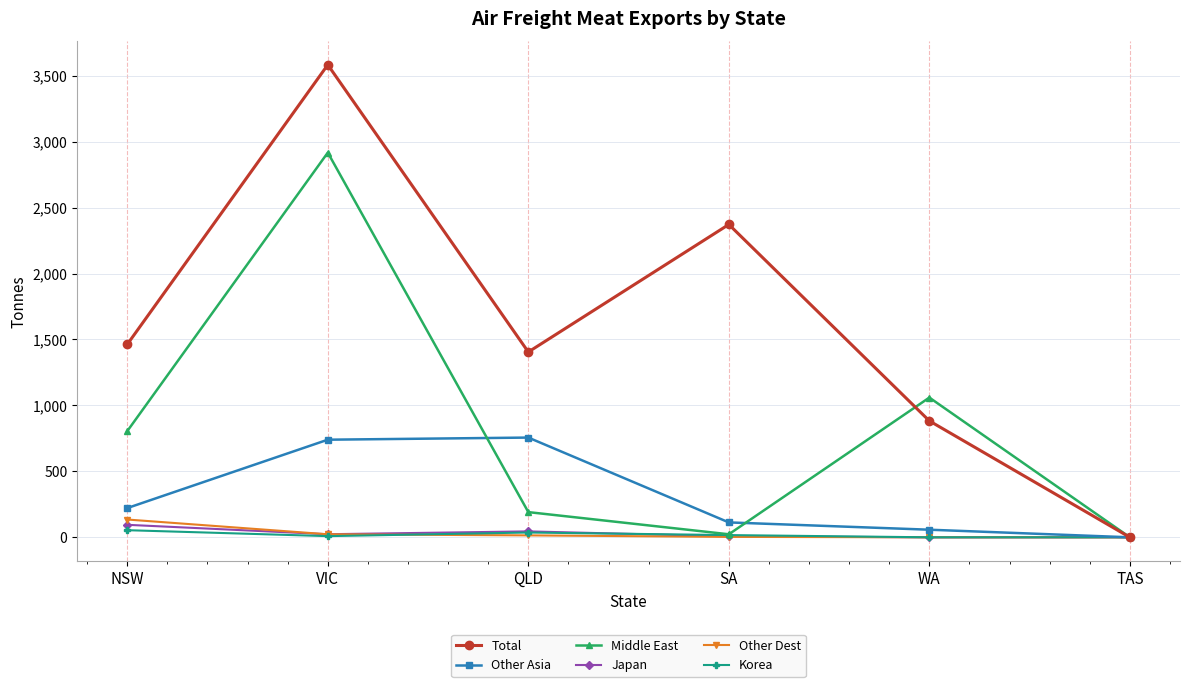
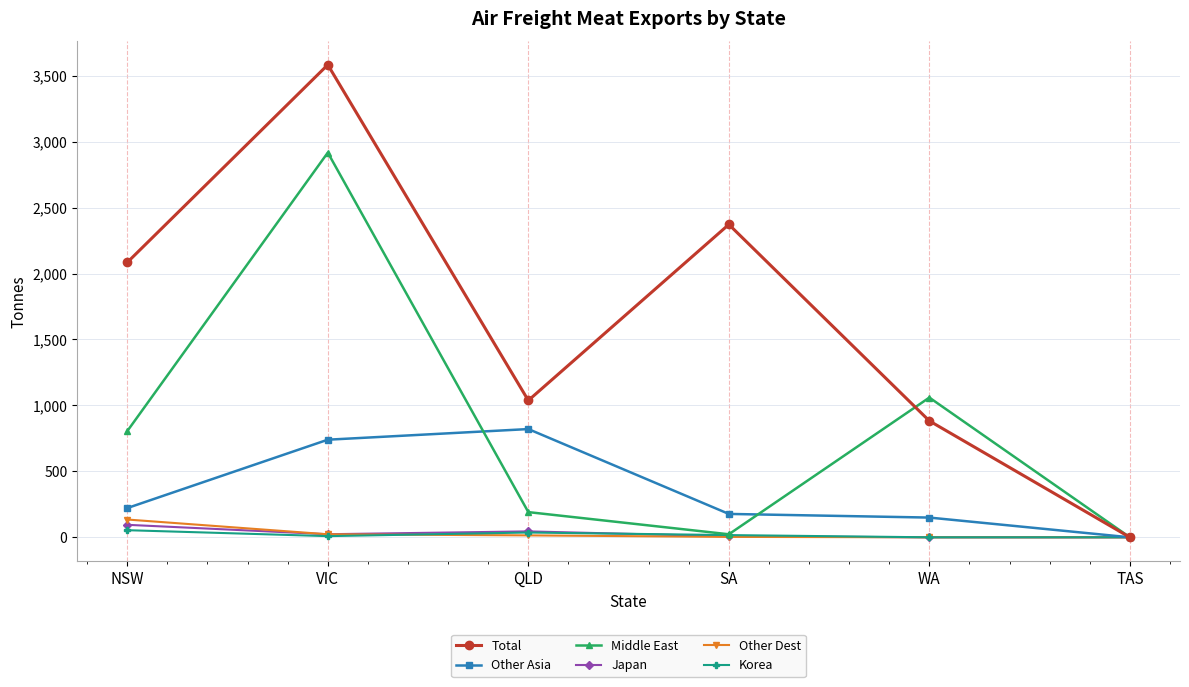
Total, NSW: 1,460 -> 2,080
Total, QLD: 1,400 -> 1,040
Other Asia, QLD: 760 -> 820
Other Asia, SA: 110 -> 180
Other Asia, WA: 60 -> 150
